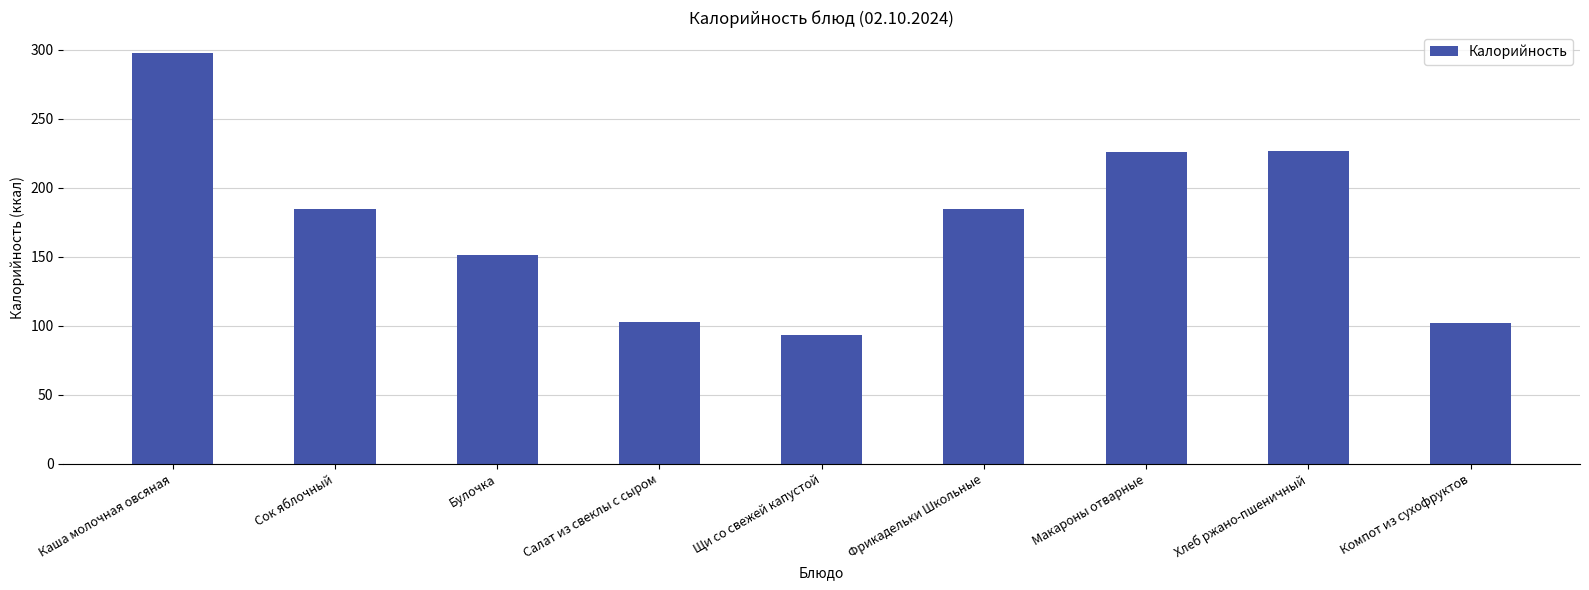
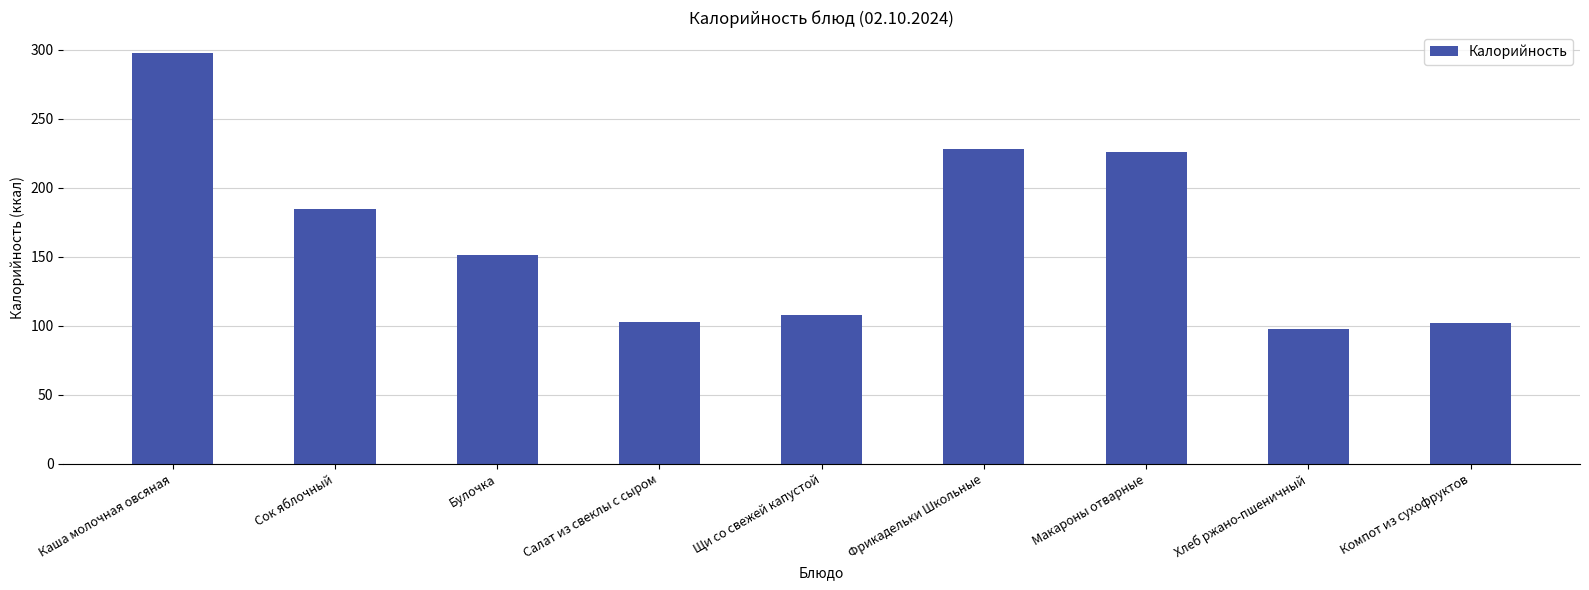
Щи со свежей капустой: 93 -> 108
Фрикадельки Школьные: 185 -> 228
Хлеб ржано-пшеничный: 227 -> 98
